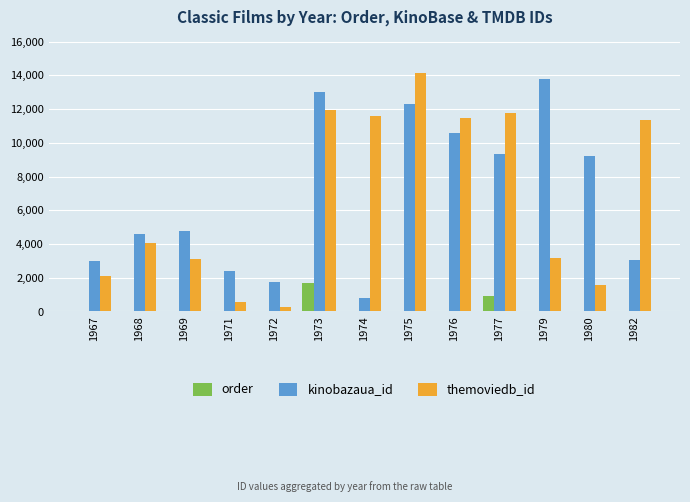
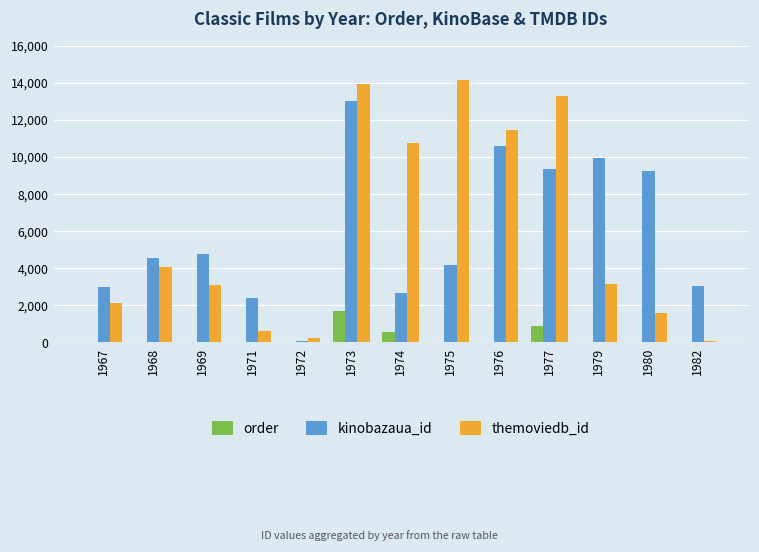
kinobazaua_id, 1972: 1,700 -> 100
themoviedb_id, 1973: 11,900 -> 13,900
order, 1974: 0 -> 600
kinobazaua_id, 1974: 800 -> 2,700
themoviedb_id, 1974: 11,600 -> 10,800
kinobazaua_id, 1975: 12,300 -> 4,200
themoviedb_id, 1977: 11,800 -> 13,300
kinobazaua_id, 1979: 13,800 -> 10,000
themoviedb_id, 1982: 11,300 -> 100
